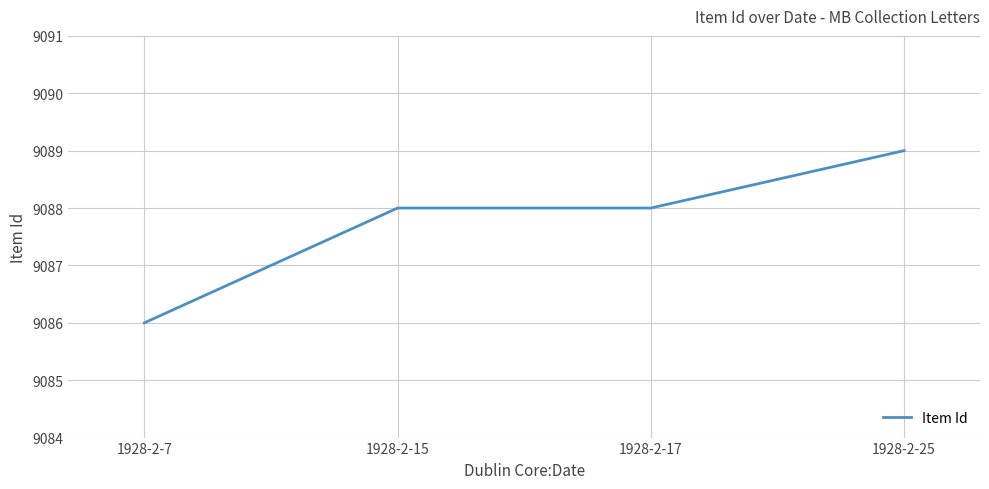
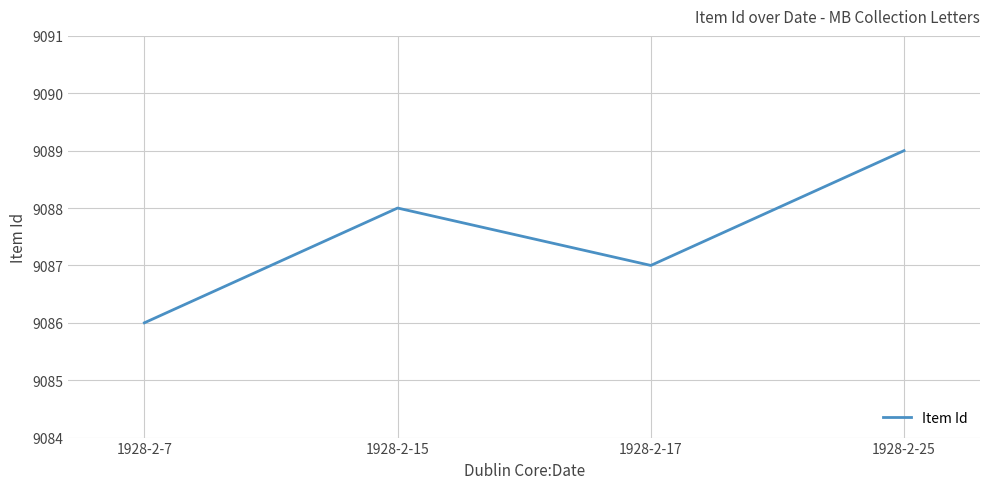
1928-2-17: 9088 -> 9087
